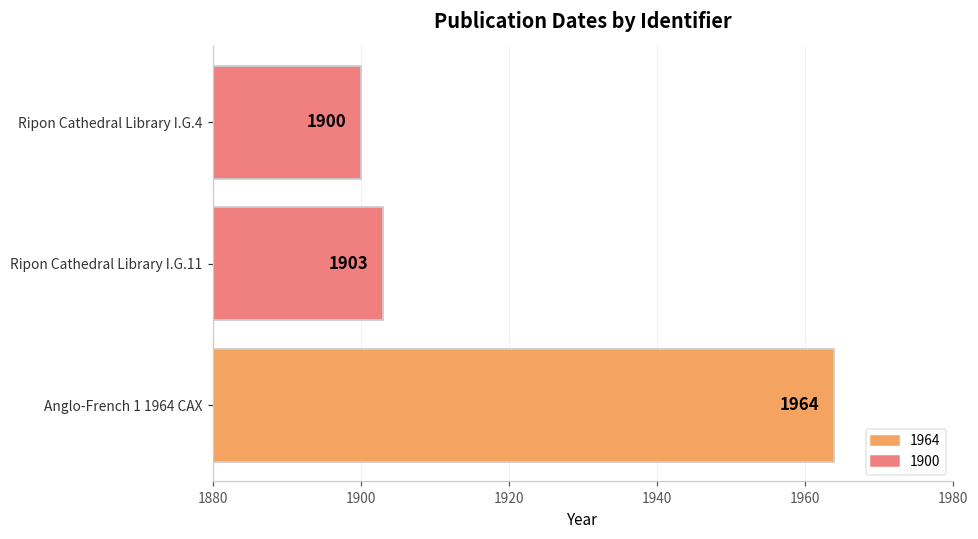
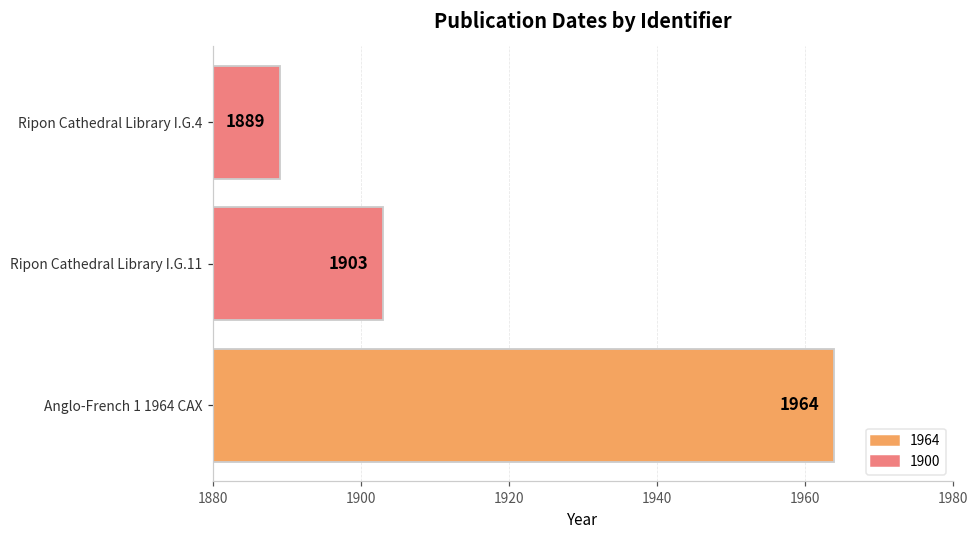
Ripon Cathedral Library I.G.4: 1900 -> 1889
